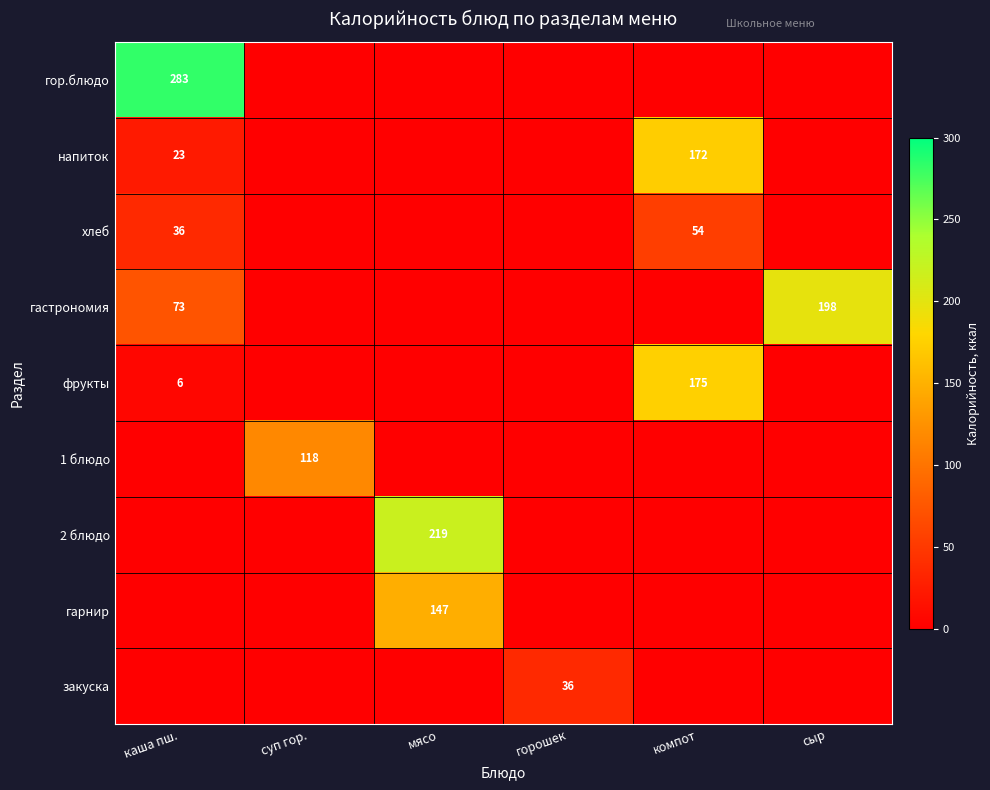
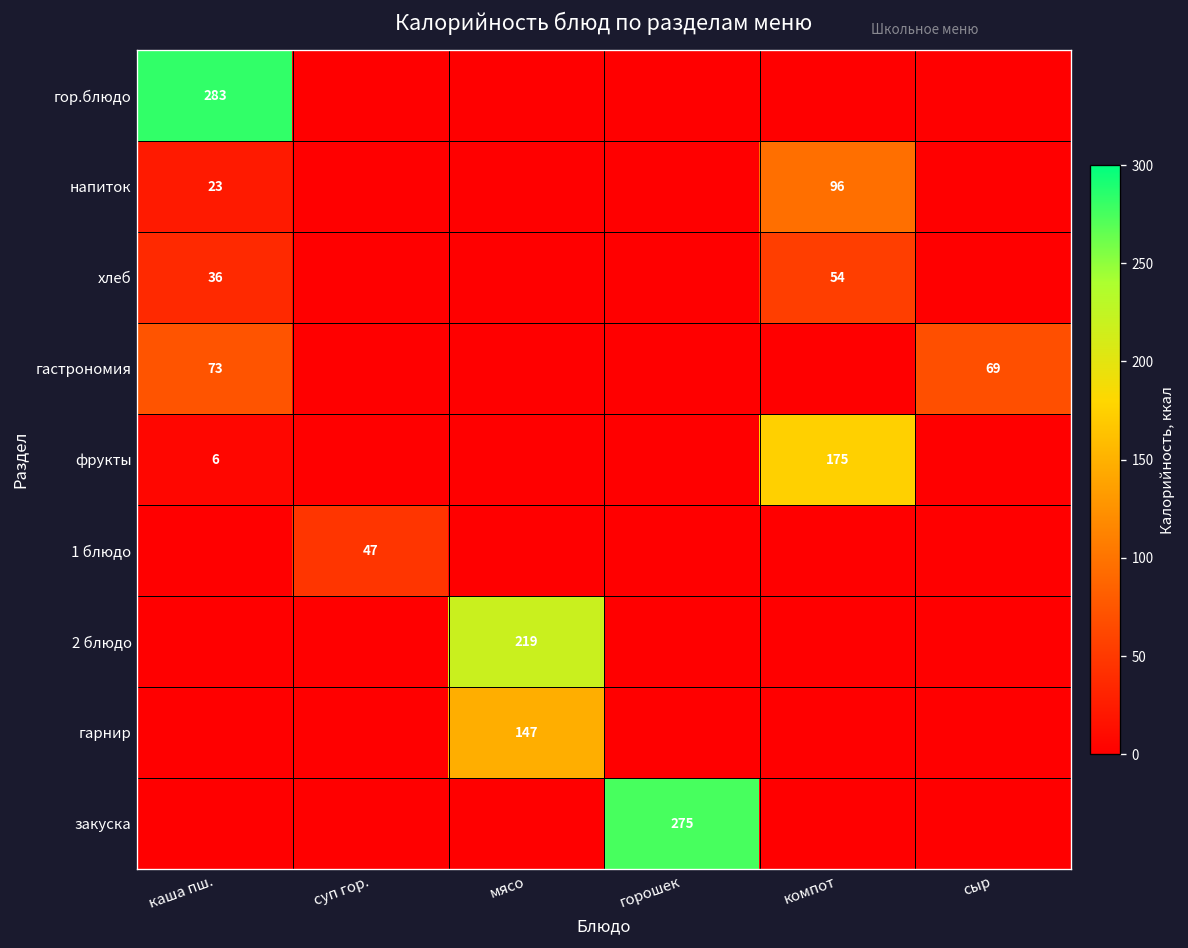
напиток, компот: 172 -> 96
гастрономия, сыр: 198 -> 69
1 блюдо, суп гор.: 118 -> 47
закуска, горошек: 36 -> 275
